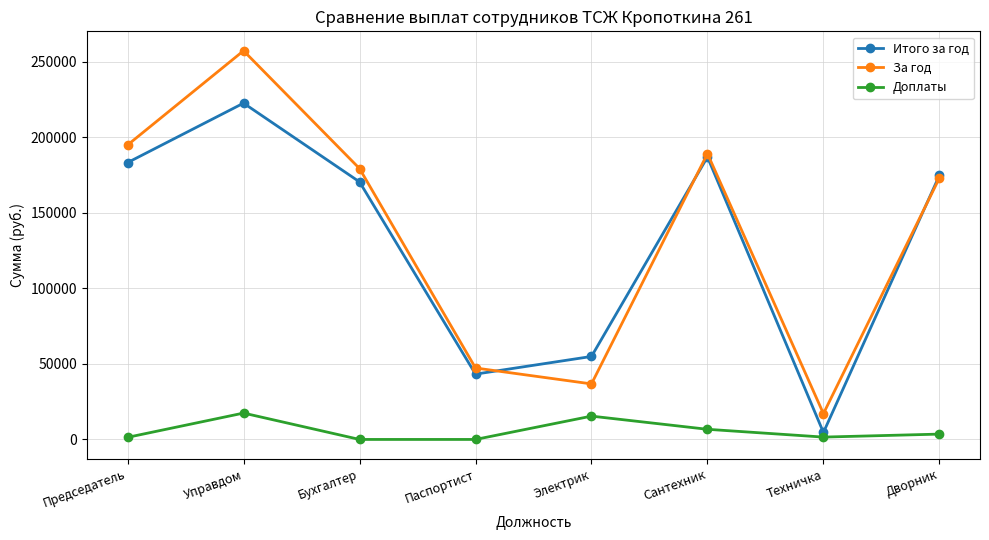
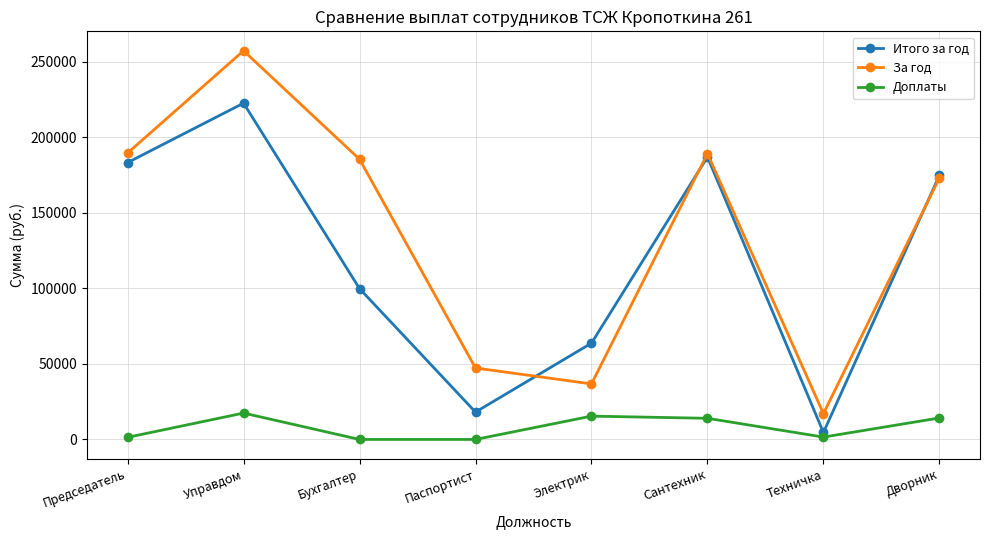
За год, Председатель: 195000 -> 190000
Итого за год, Бухгалтер: 171000 -> 100000
За год, Бухгалтер: 179000 -> 186000
Итого за год, Паспортист: 43000 -> 18000
Итого за год, Электрик: 55000 -> 64000
Доплаты, Сантехник: 7000 -> 14000
Доплаты, Дворник: 4000 -> 14000
